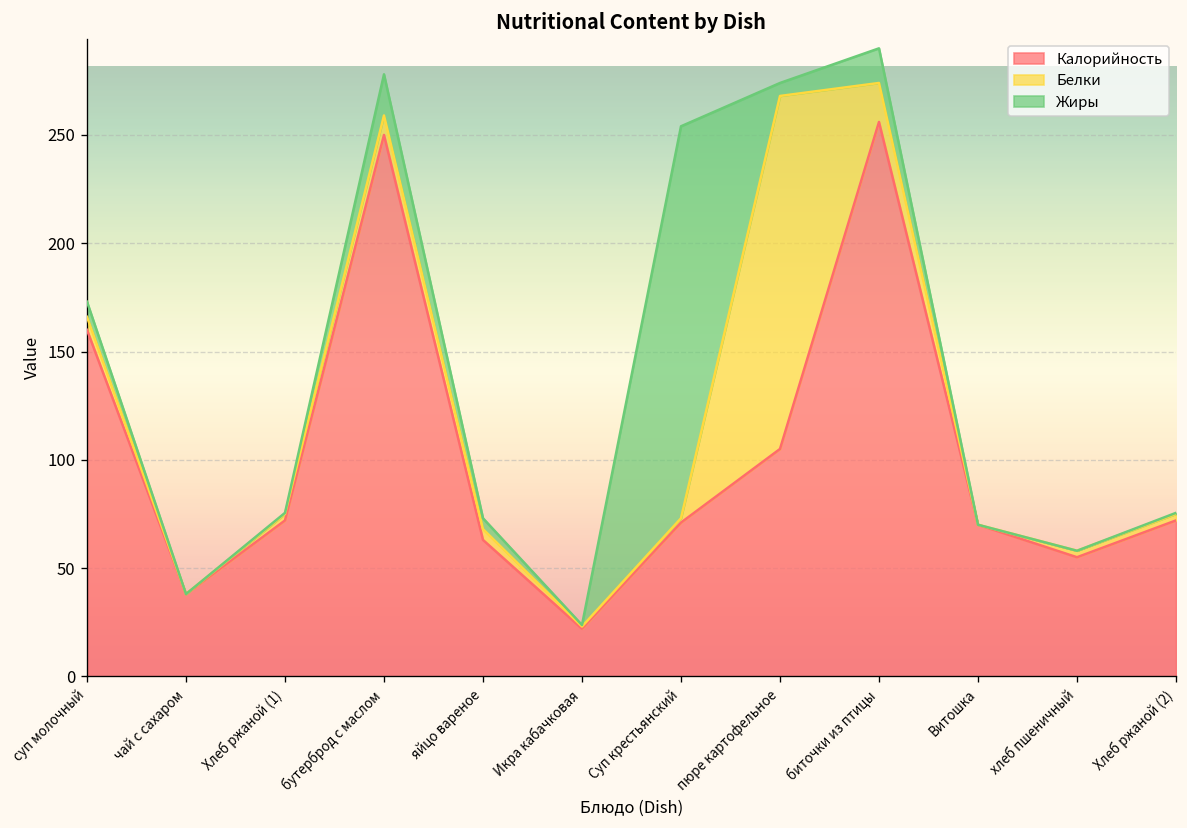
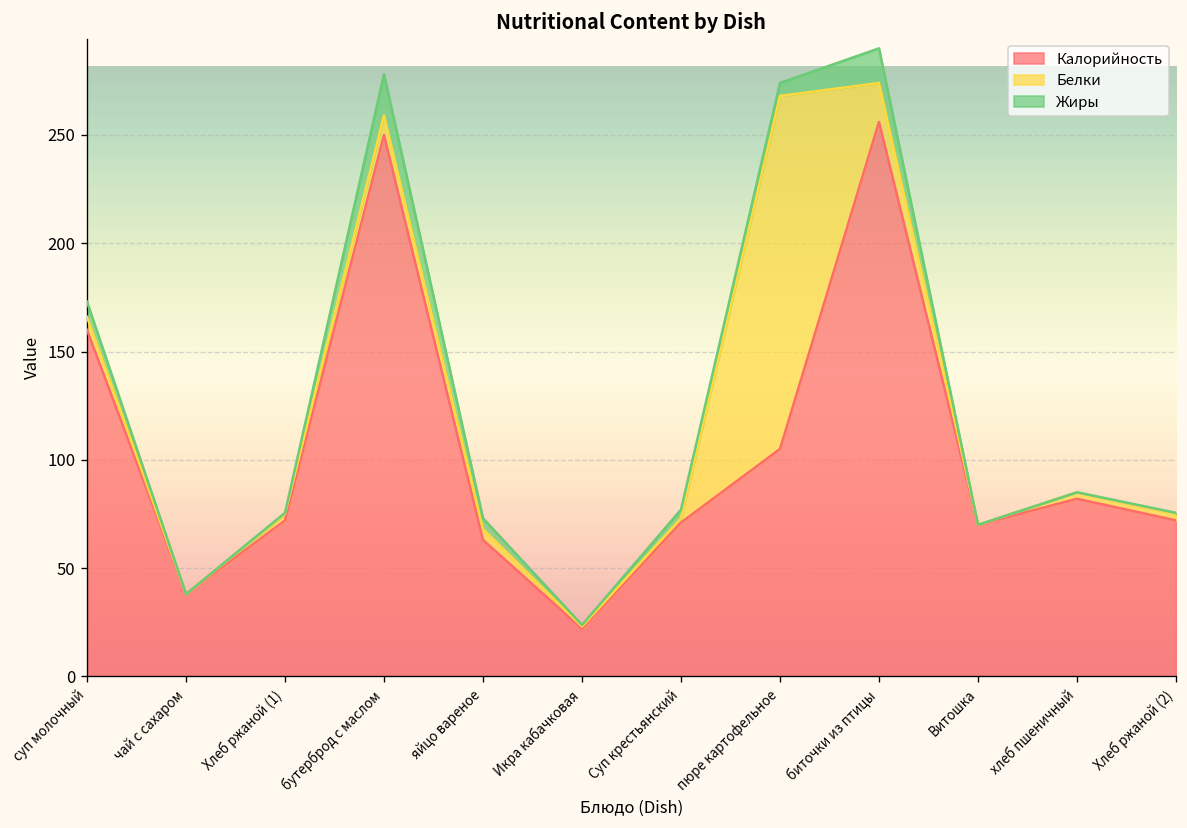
Жиры, Суп крестьянский: 181 -> 4
Калорийность, хлеб пшеничный: 55 -> 82
